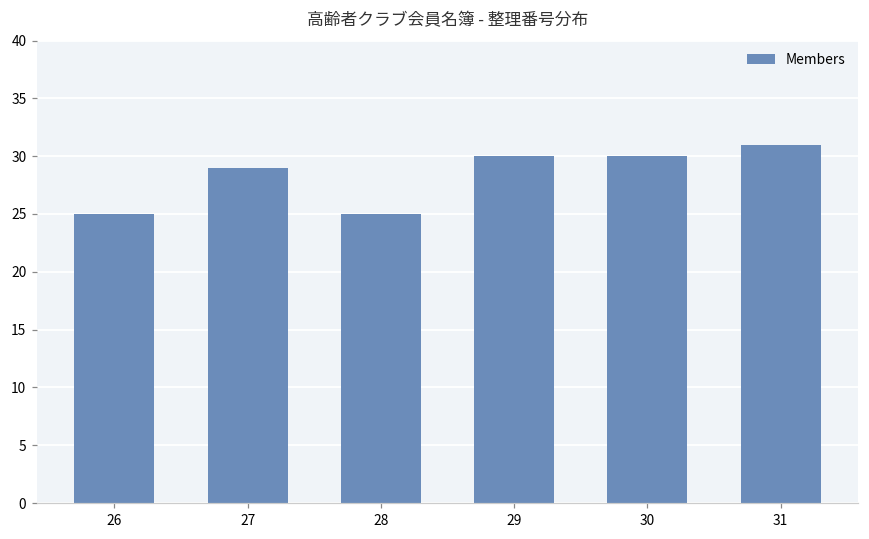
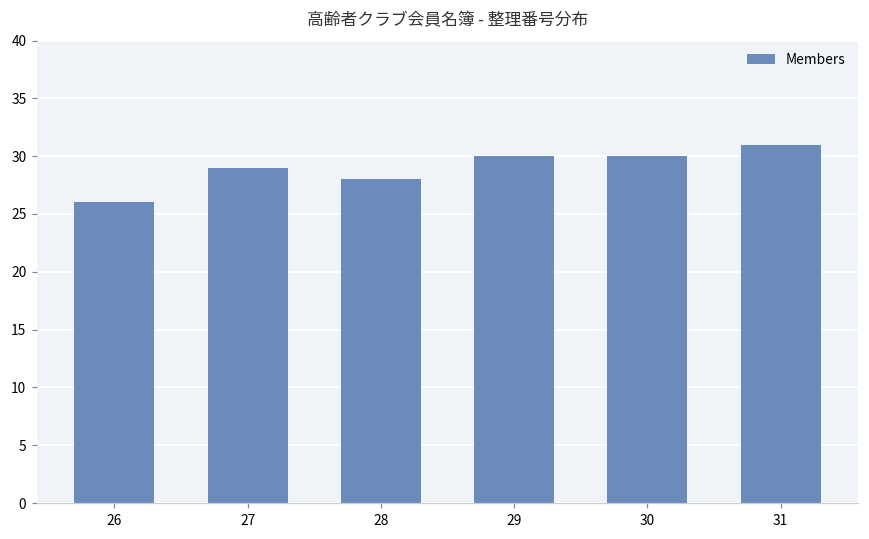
26: 25 -> 26
28: 25 -> 28
